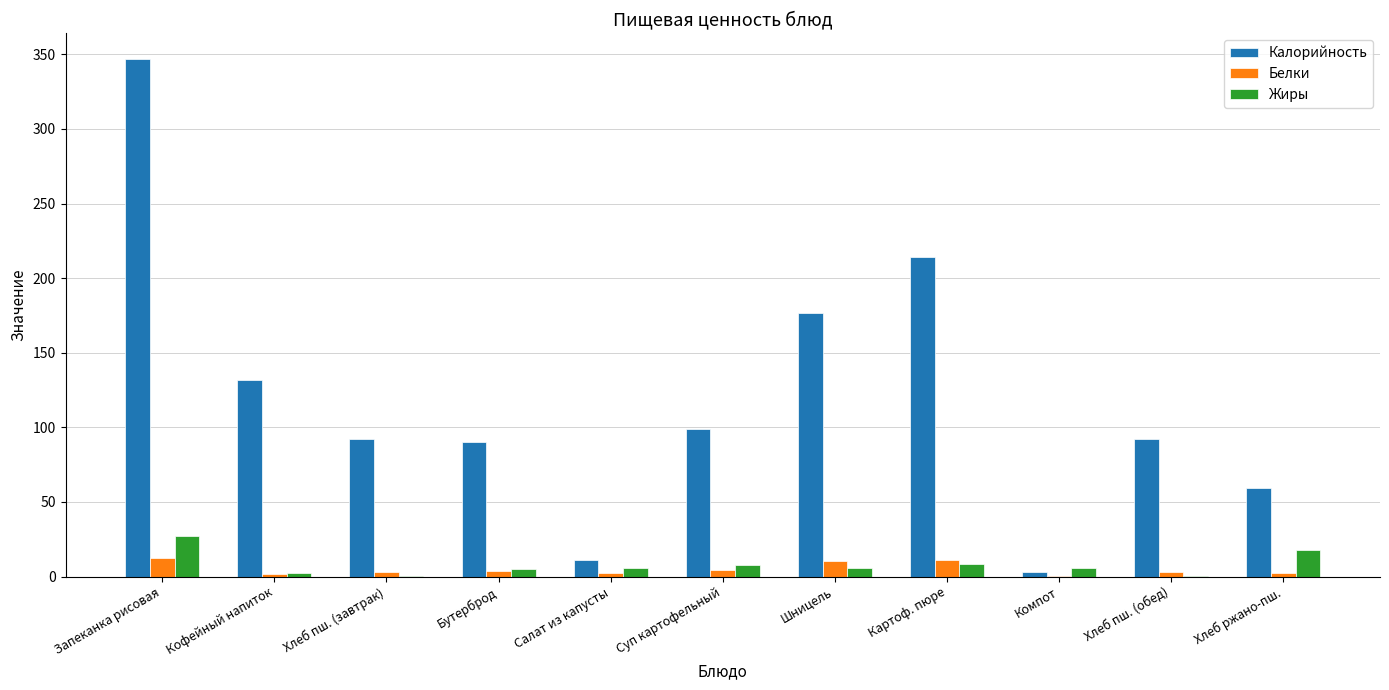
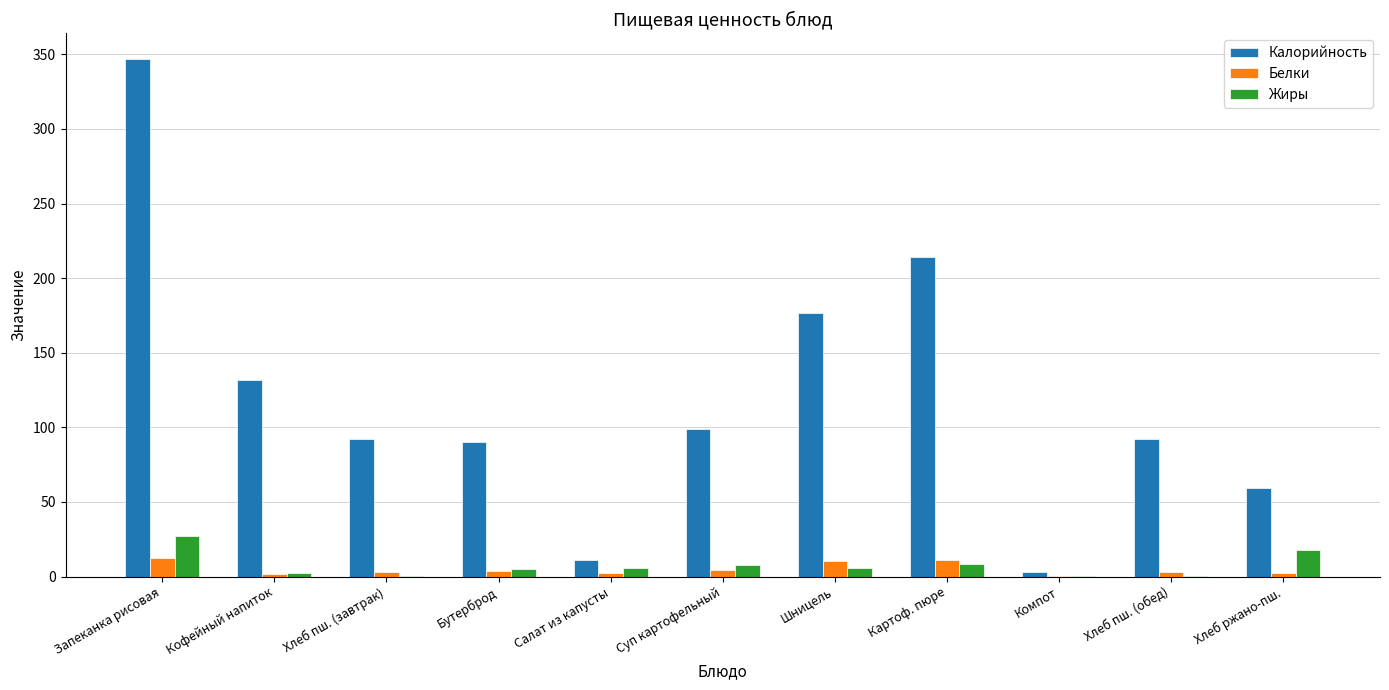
Жиры, Компот: 6 -> 0
